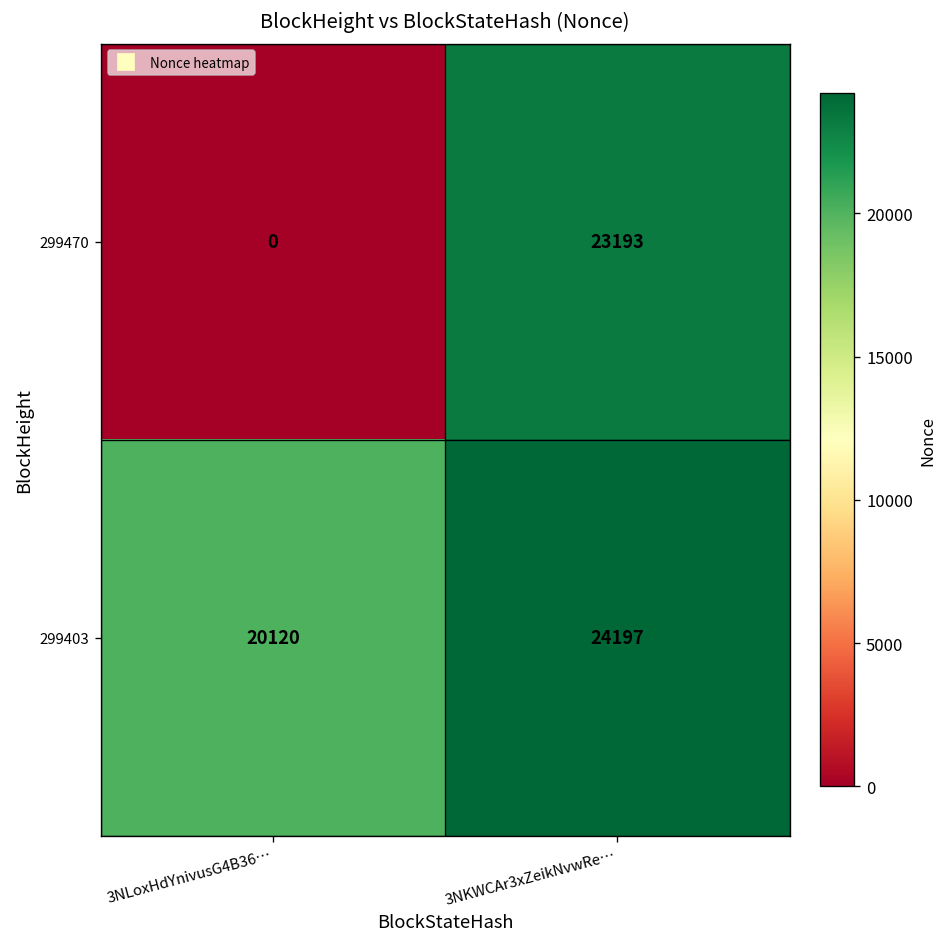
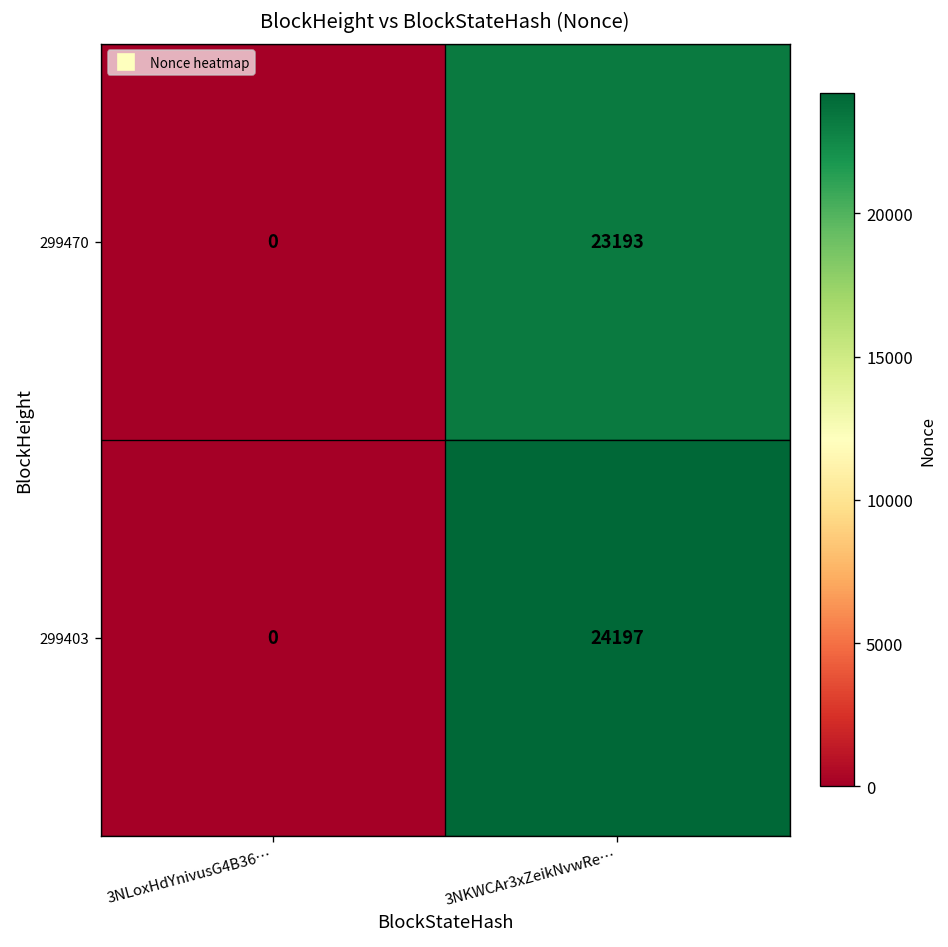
299403, 3NLoxHdYnivusG4B36…: 20120 -> 0
